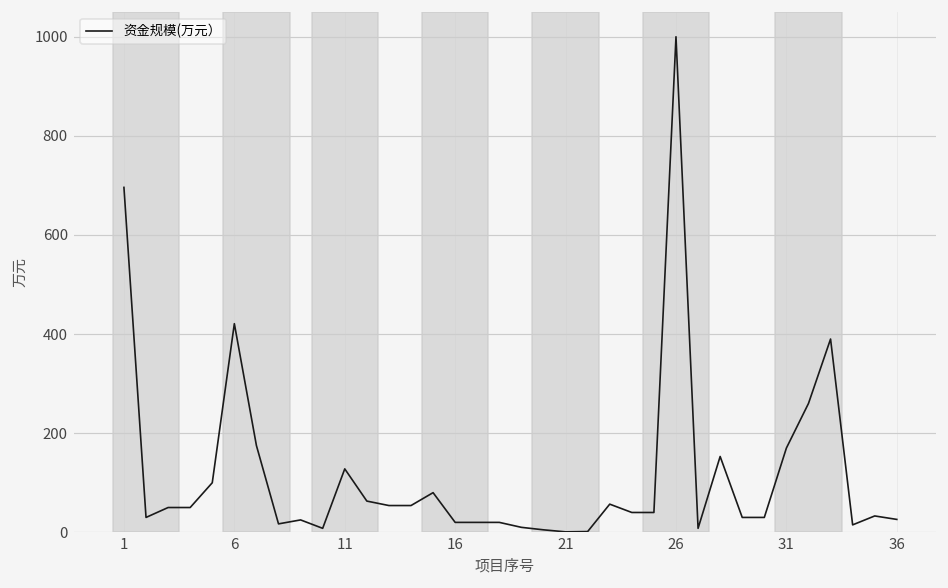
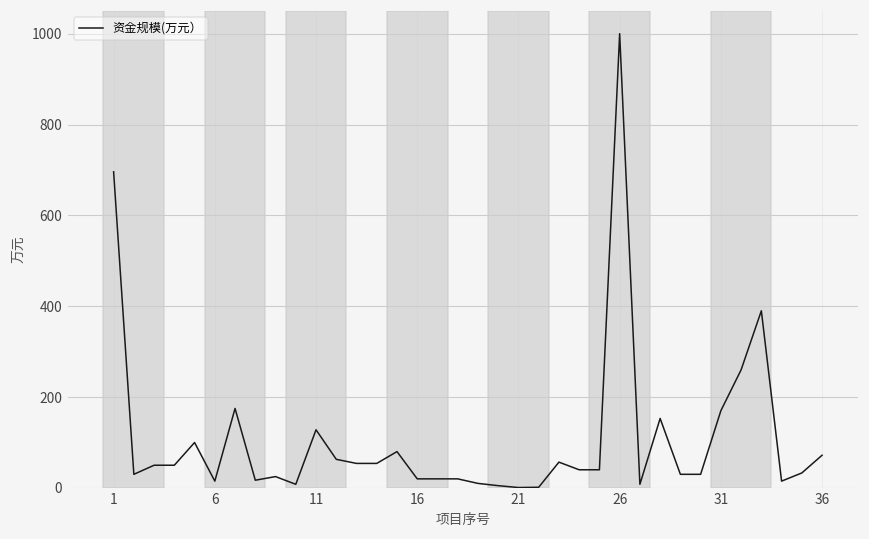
6: 420 -> 20
36: 30 -> 70
